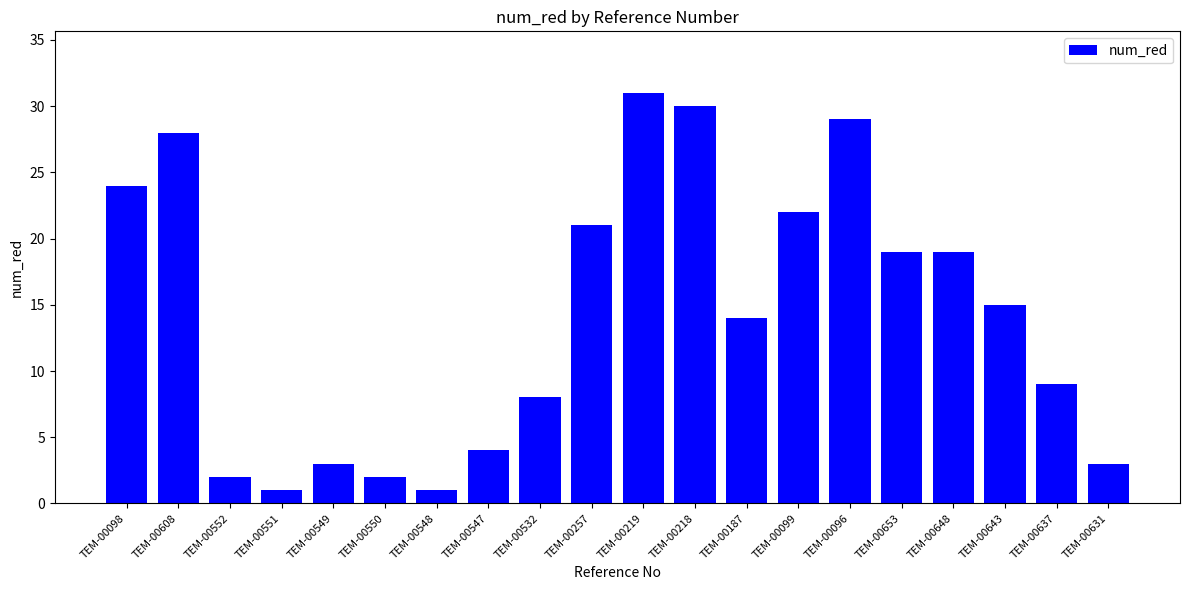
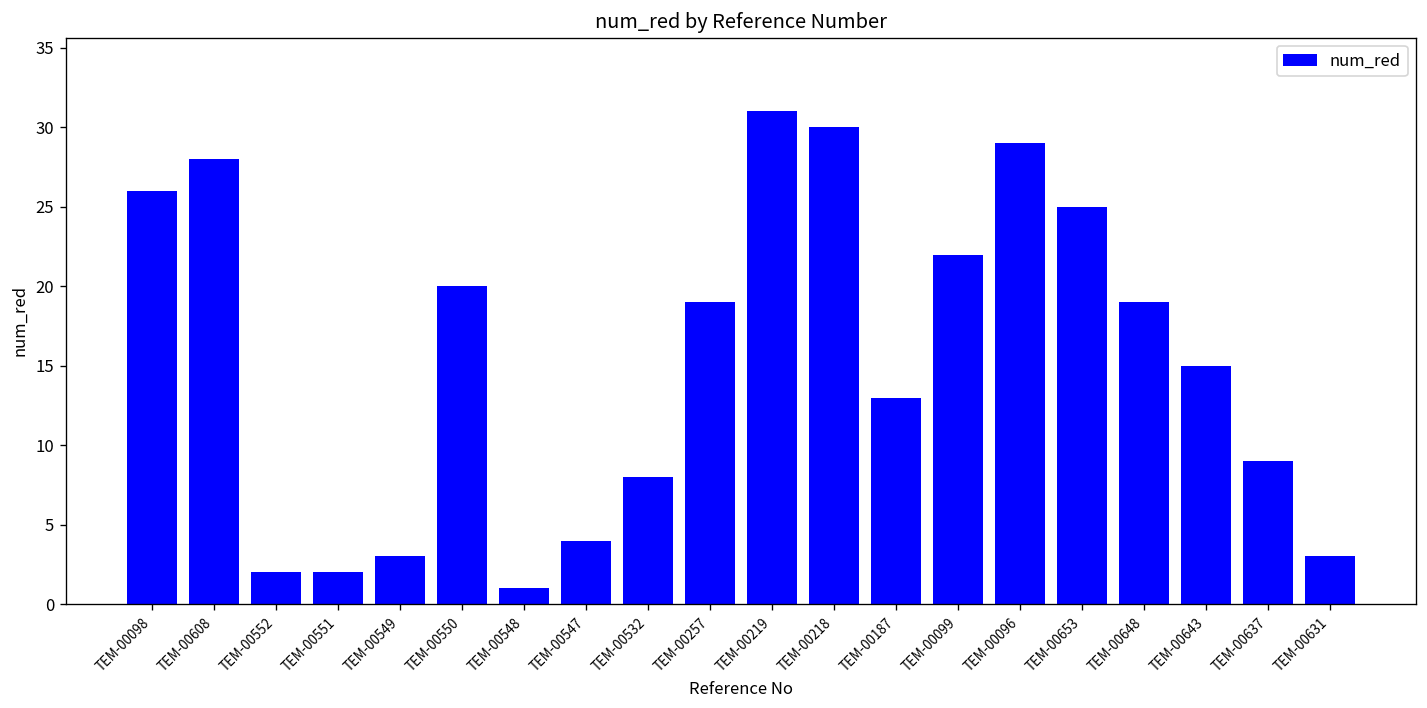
TEM-00098: 24 -> 26
TEM-00551: 1 -> 2
TEM-00550: 2 -> 20
TEM-00257: 21 -> 19
TEM-00187: 14 -> 13
TEM-00653: 19 -> 25
